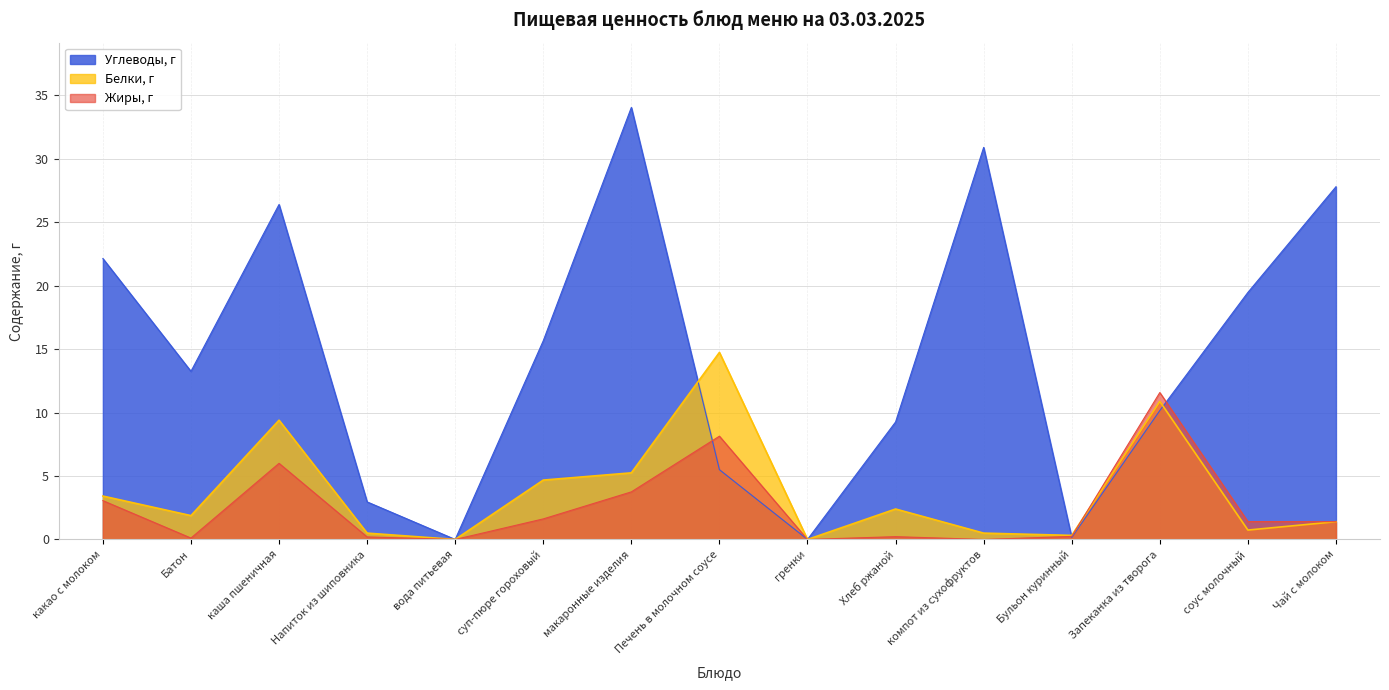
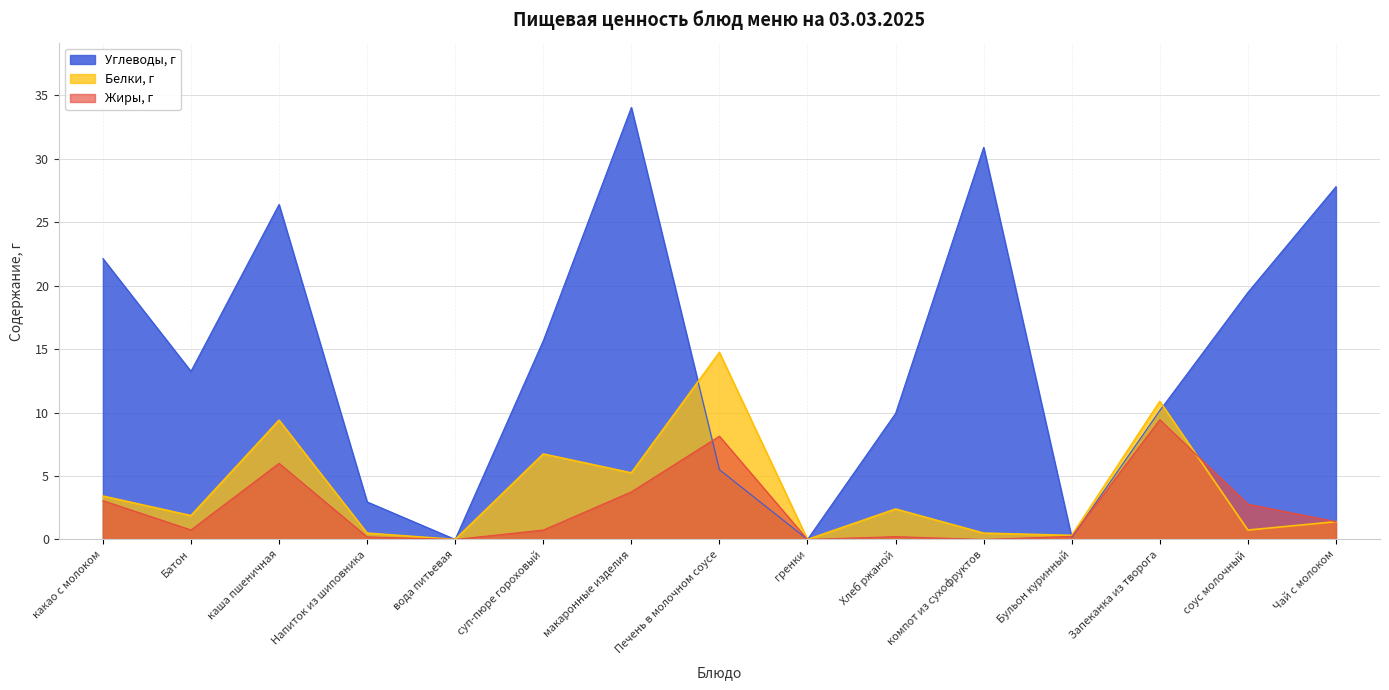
Жиры, г, Батон: 0.1 -> 0.8
Белки, г, суп-пюре гороховый: 4.7 -> 6.7
Жиры, г, суп-пюре гороховый: 1.6 -> 0.7
Углеводы, г, Хлеб ржаной: 9.3 -> 9.9
Жиры, г, Запеканка из творога: 11.6 -> 9.4
Жиры, г, соус молочный: 1.4 -> 2.8
